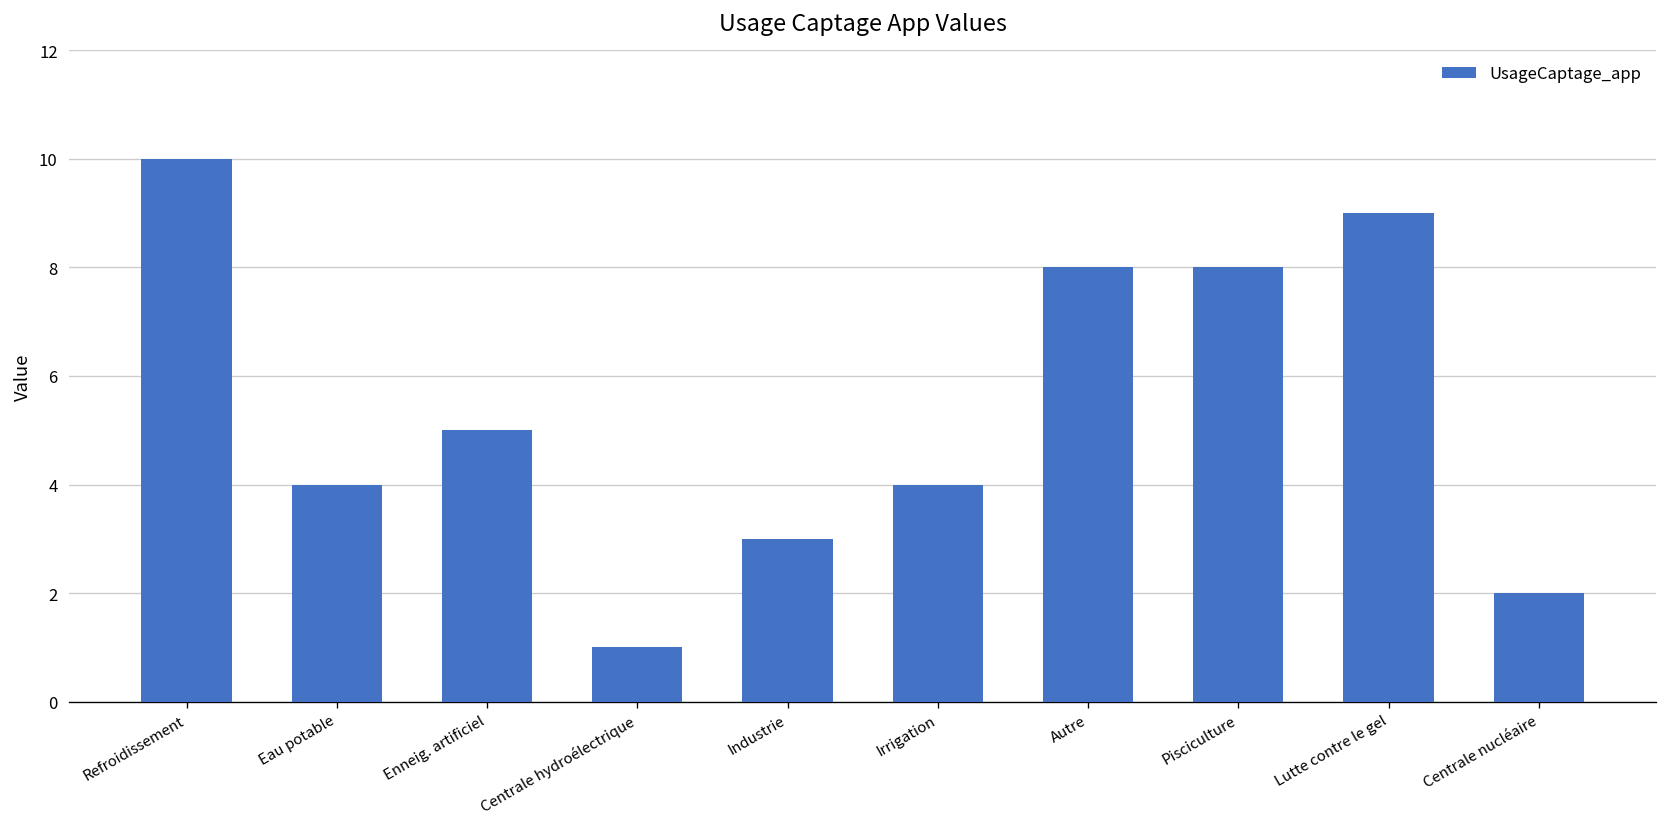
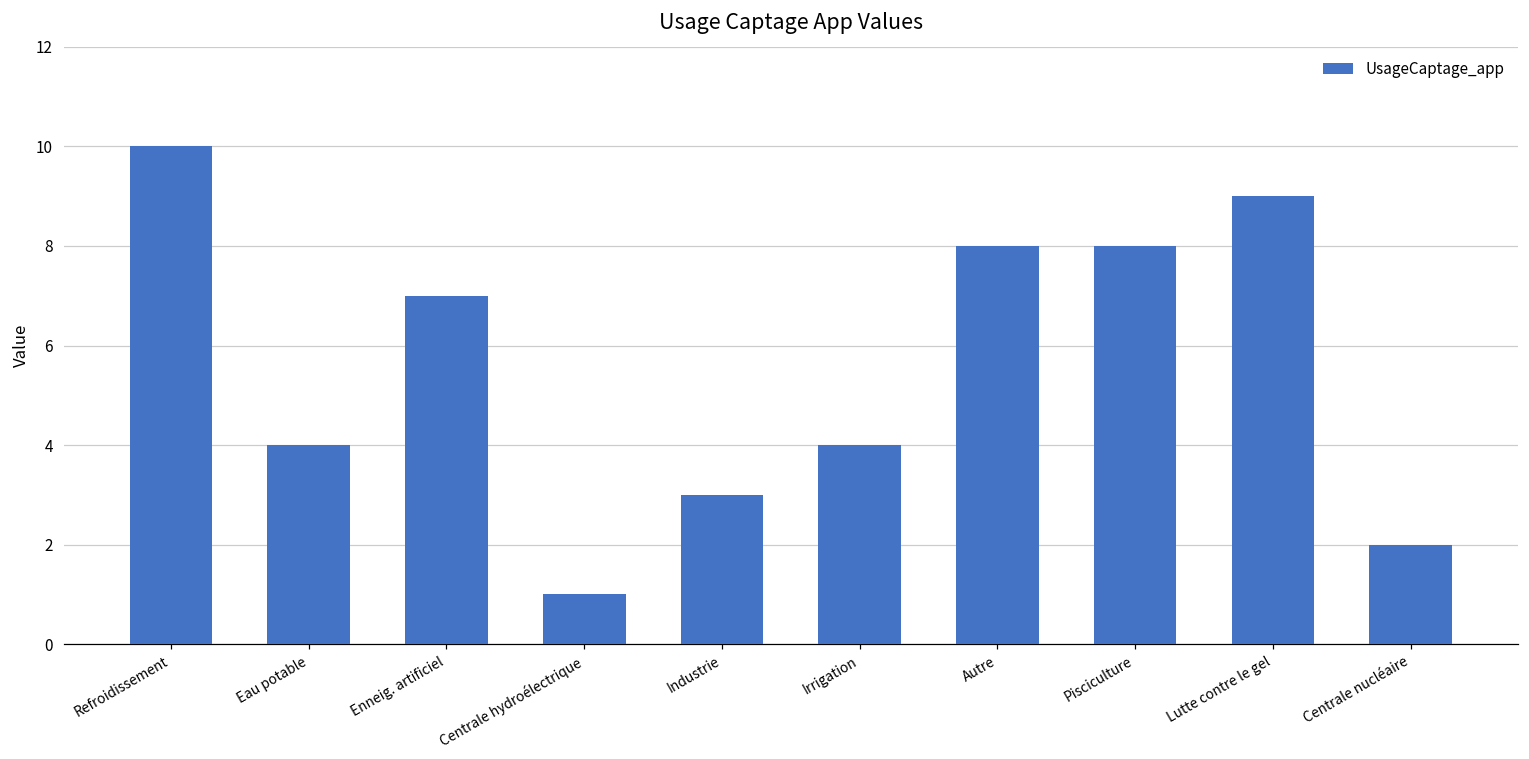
Enneig. artificiel: 5 -> 7
